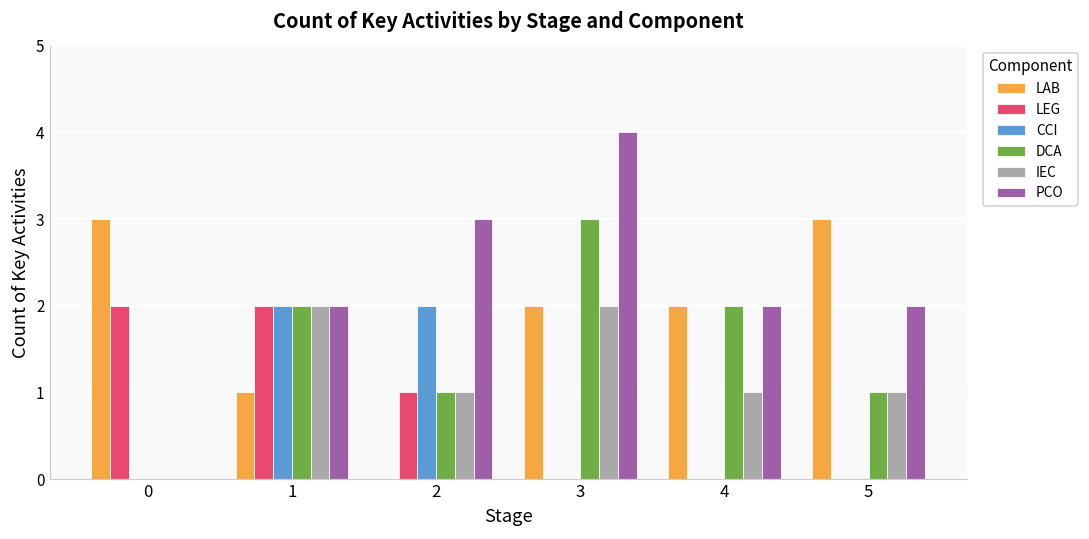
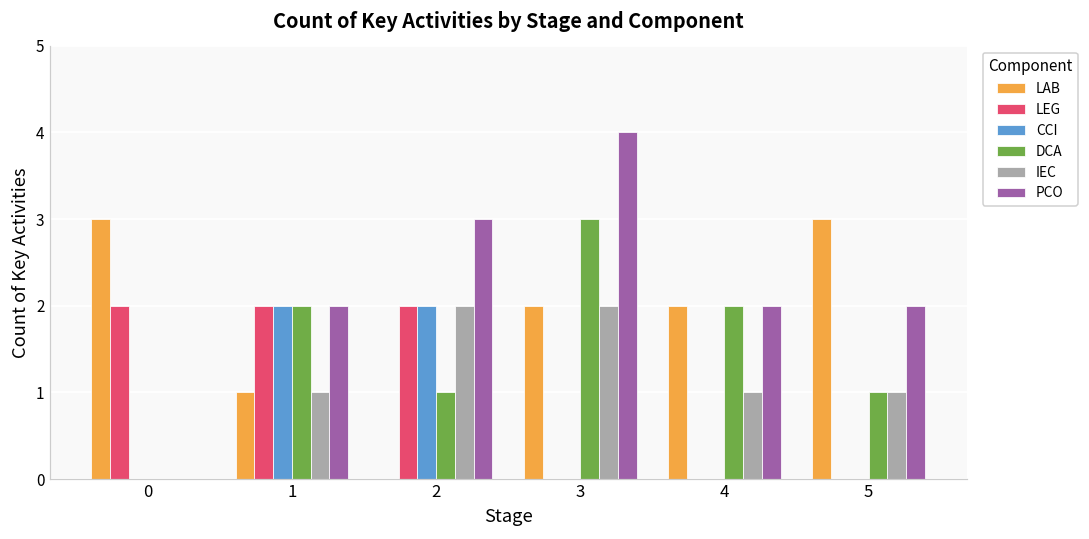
IEC, 1: 2 -> 1
LEG, 2: 1 -> 2
IEC, 2: 1 -> 2
